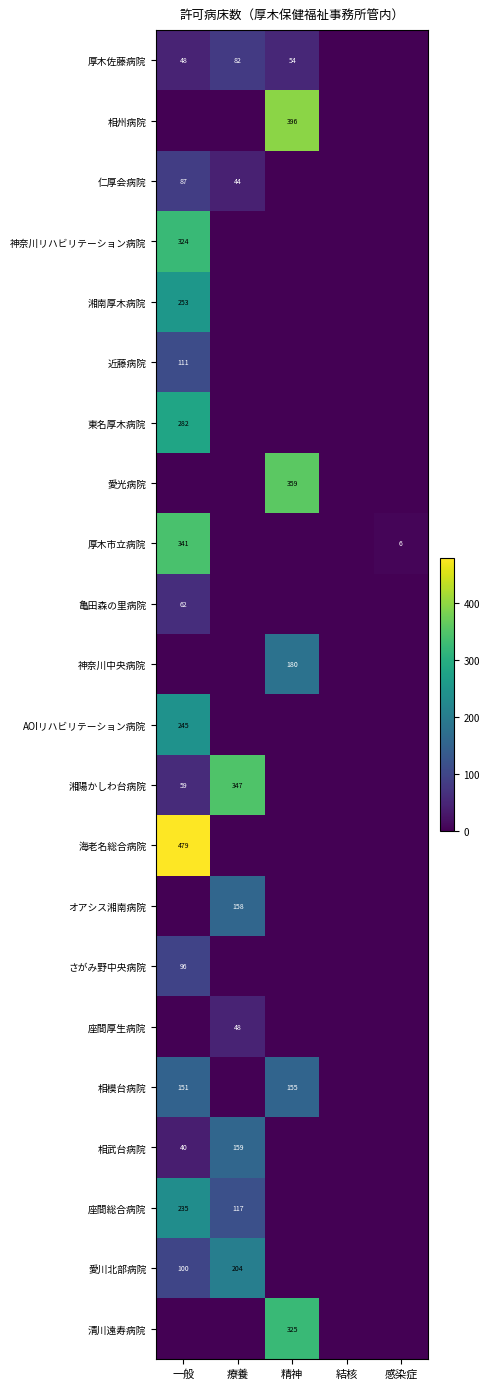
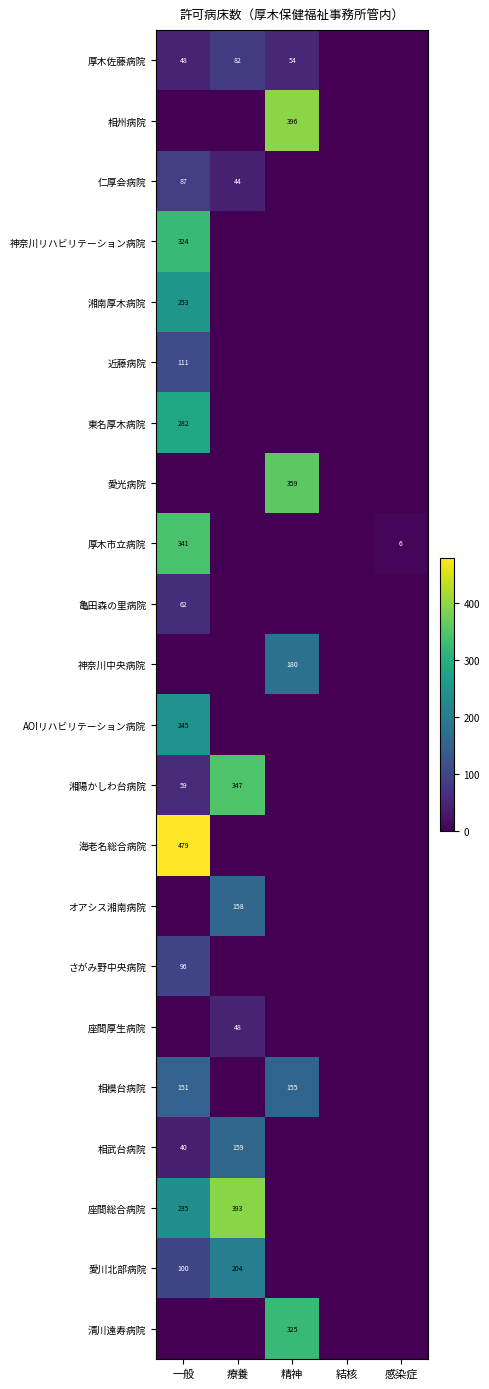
座間総合病院, 療養: 117 -> 393
